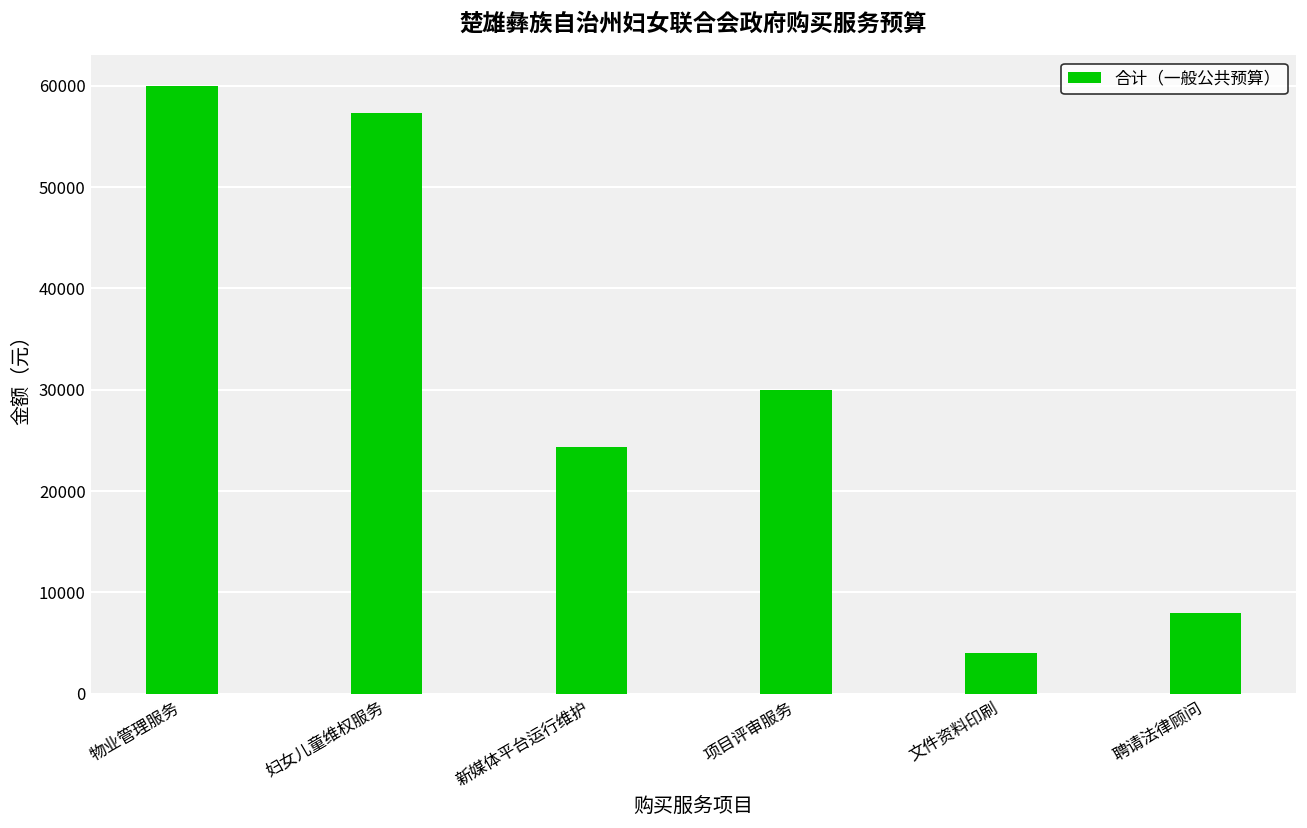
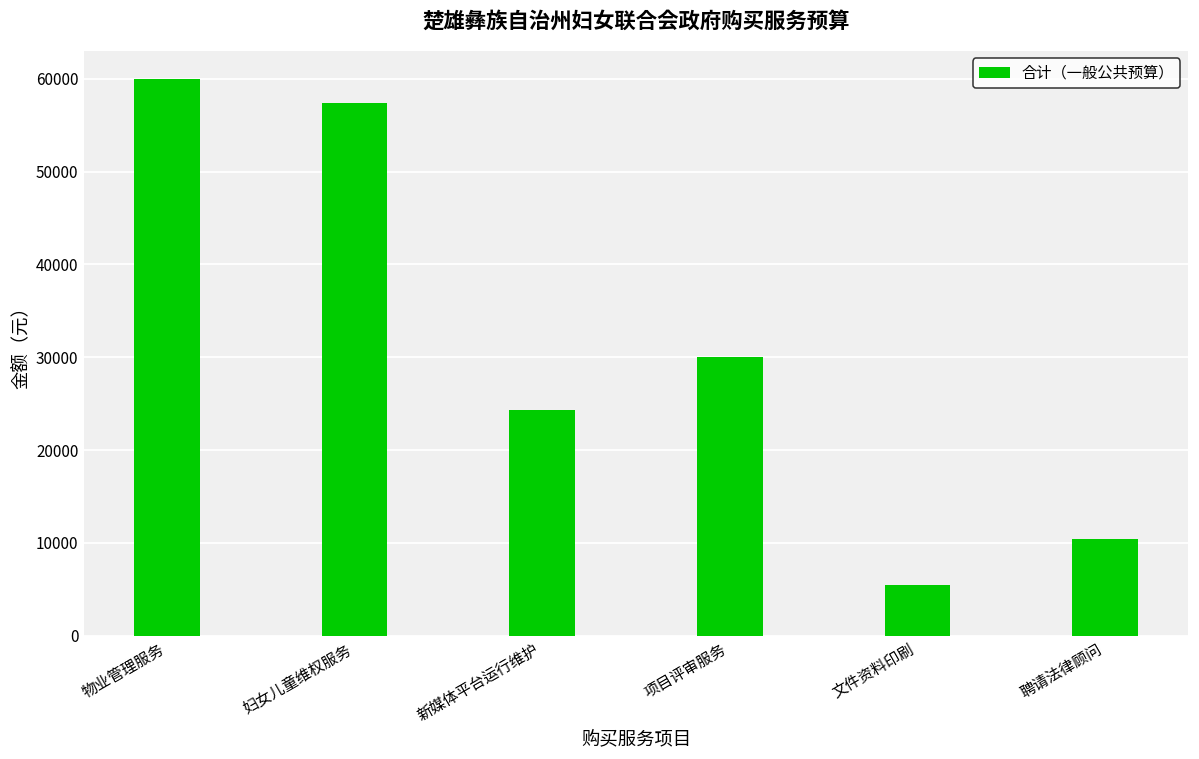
文件资料印刷: 4000 -> 5000
聘请法律顾问: 8000 -> 10000
